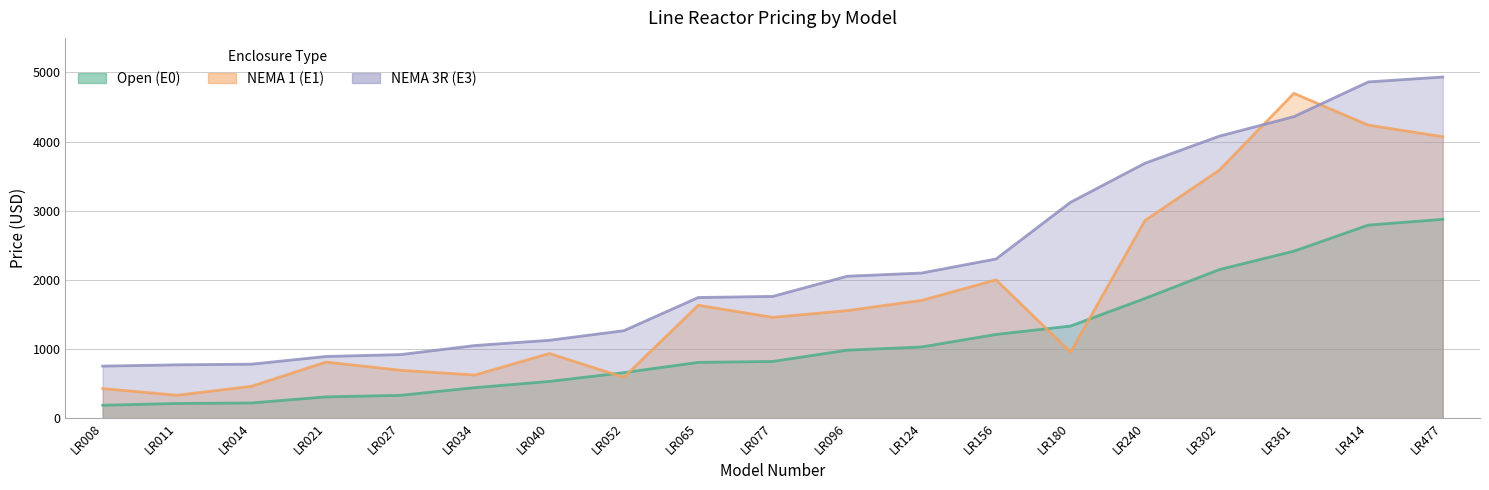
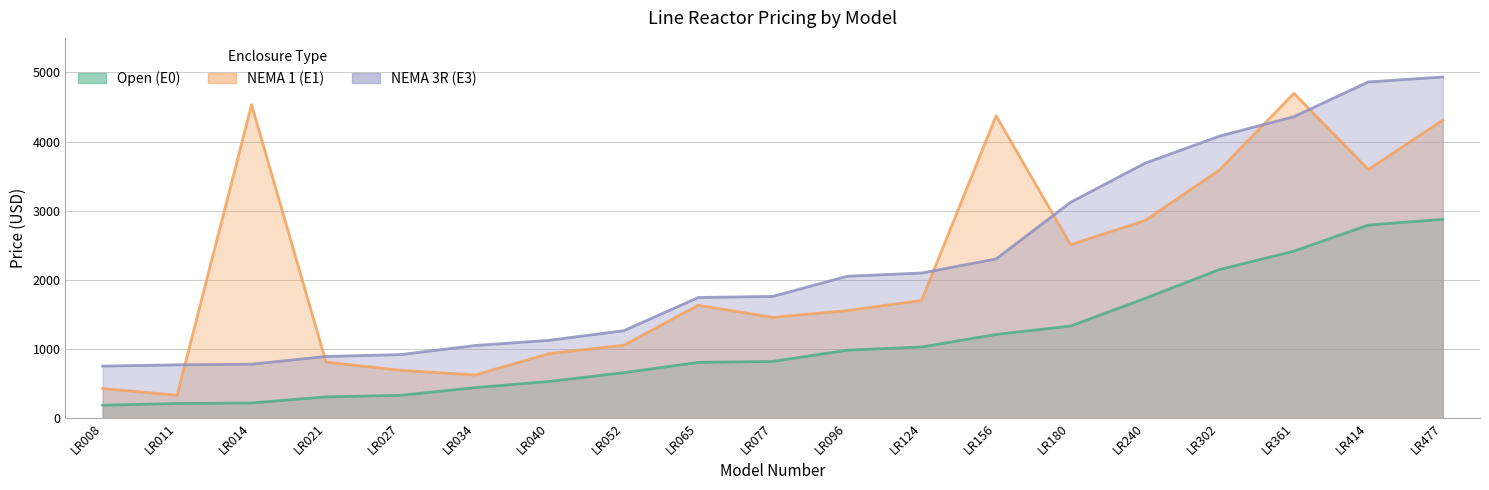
NEMA 1 (E1), LR014: 500 -> 4500
NEMA 1 (E1), LR052: 600 -> 1100
NEMA 1 (E1), LR156: 2000 -> 4400
NEMA 1 (E1), LR180: 1000 -> 2500
NEMA 1 (E1), LR414: 4200 -> 3600
NEMA 1 (E1), LR477: 4100 -> 4300
